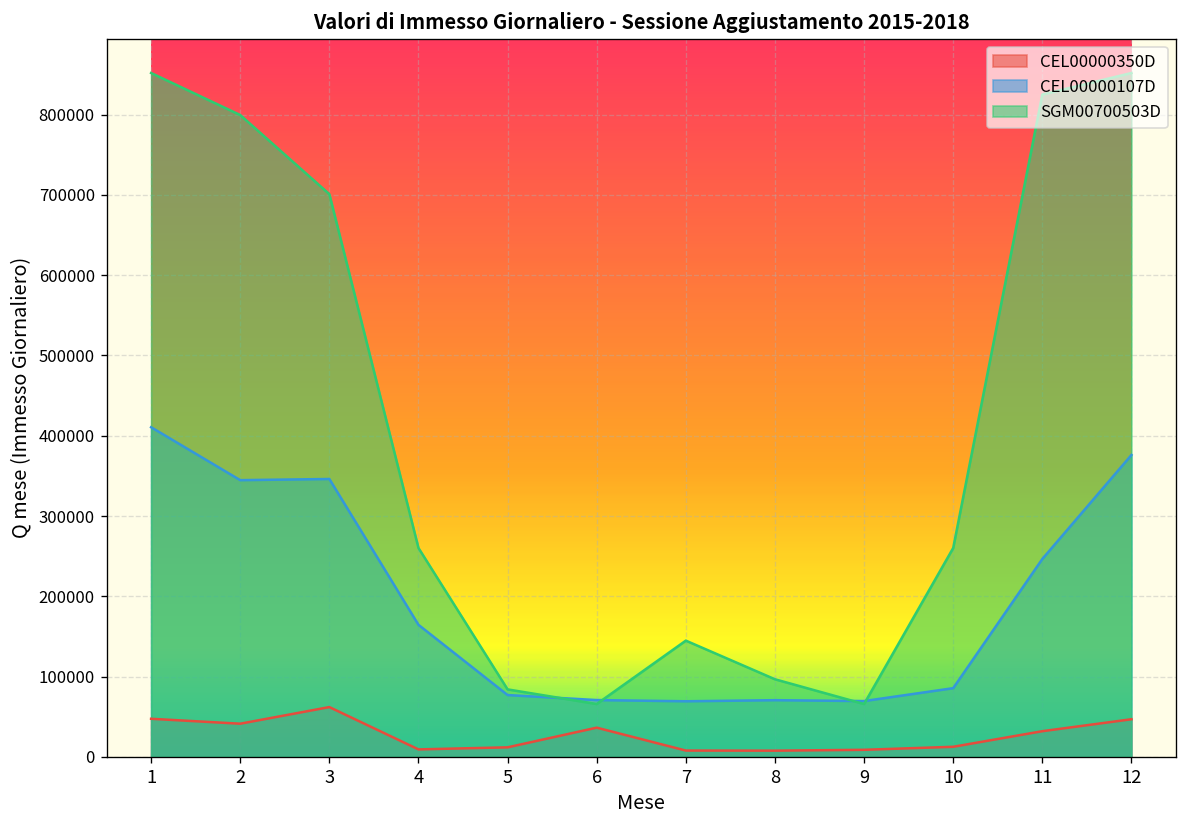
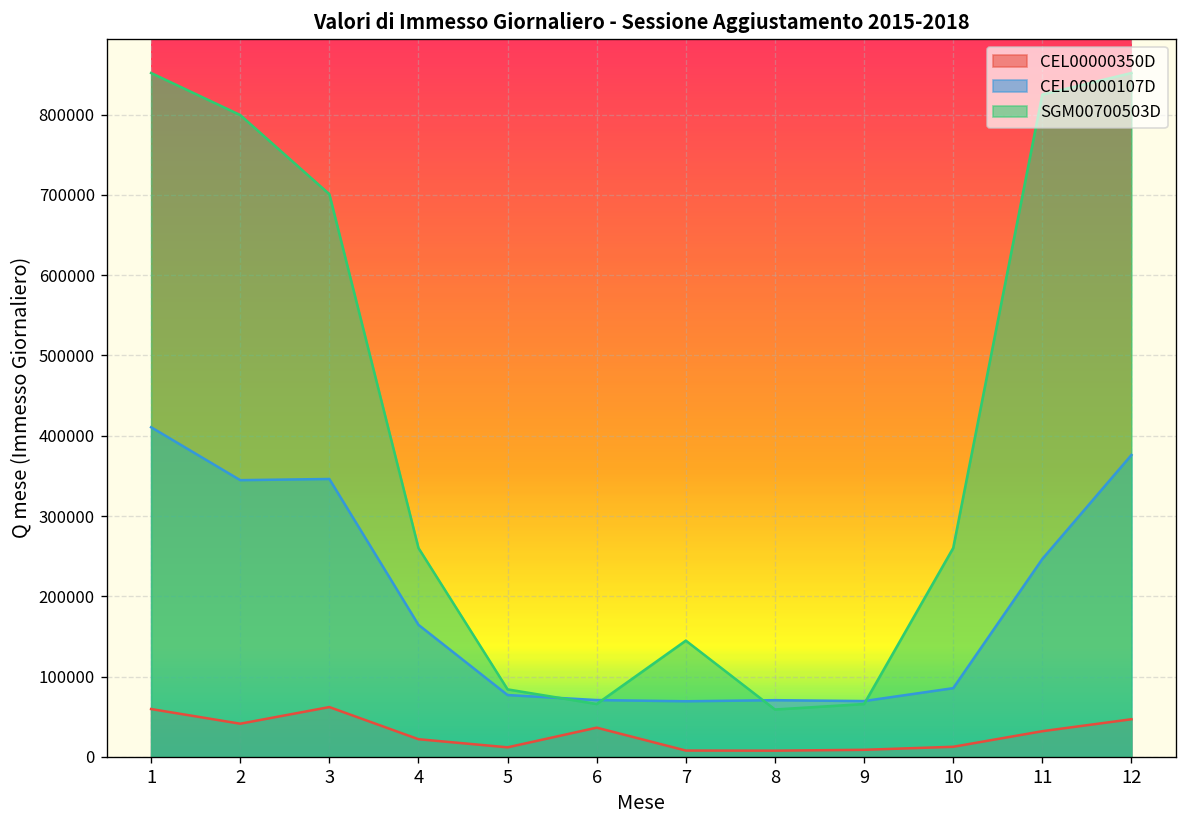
CEL00000350D, 1: 50000 -> 60000
CEL00000350D, 4: 10000 -> 20000
SGM00700503D, 8: 100000 -> 60000
